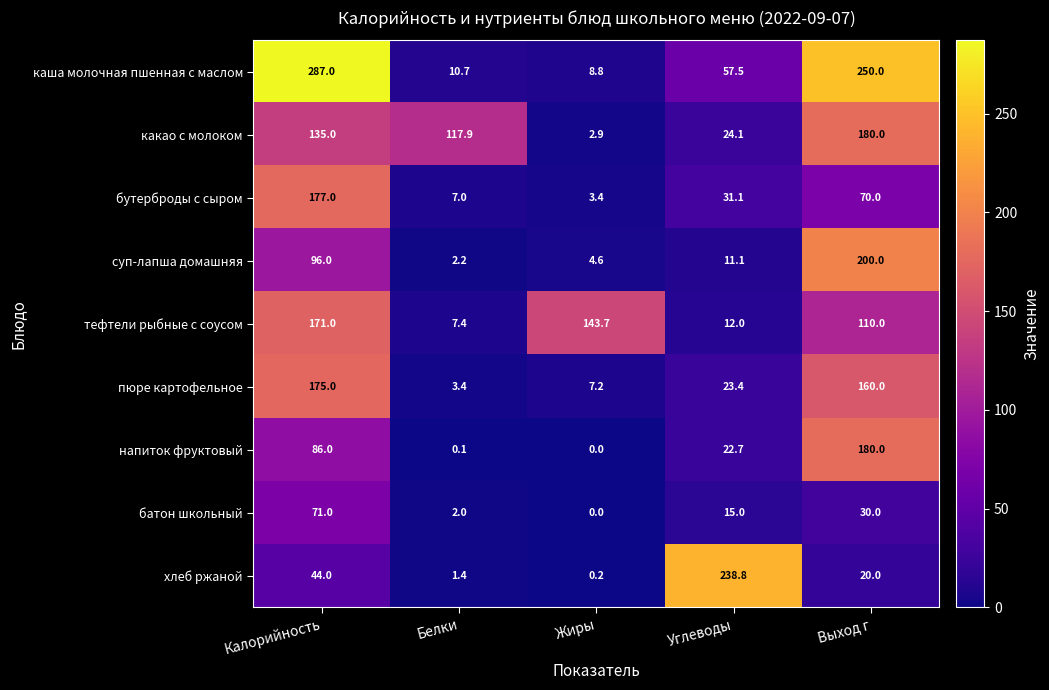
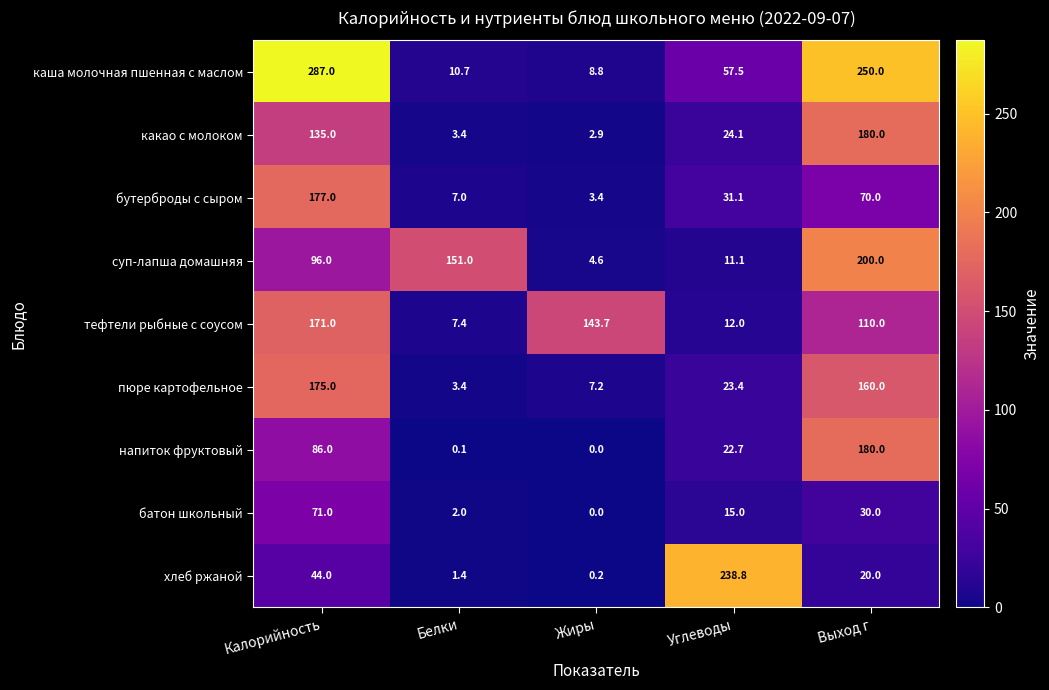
какао с молоком, Белки: 117.9 -> 3.4
суп-лапша домашняя, Белки: 2.2 -> 151.0
